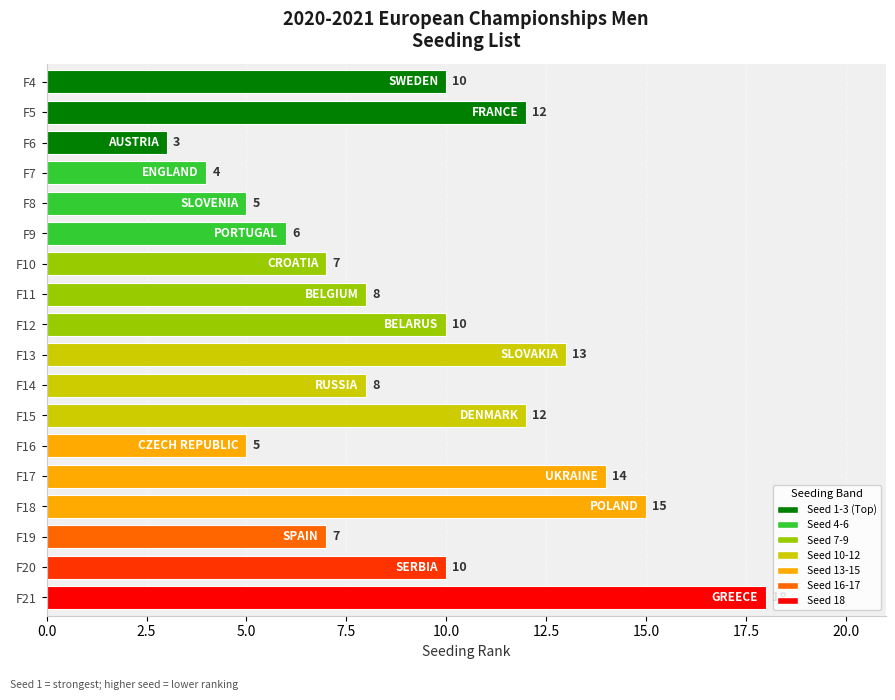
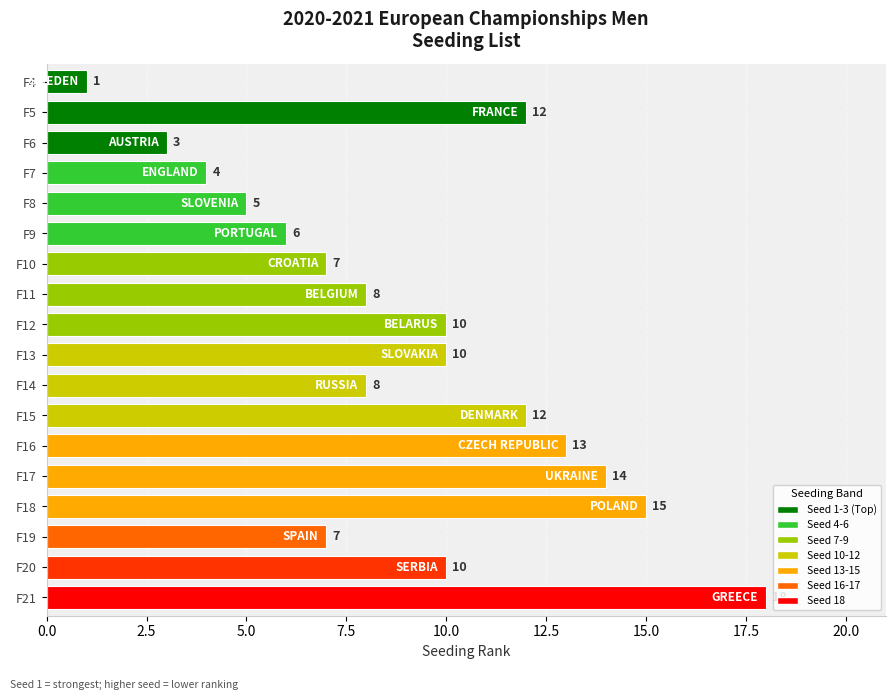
F4: 10 -> 1
F13: 13 -> 10
F16: 5 -> 13
